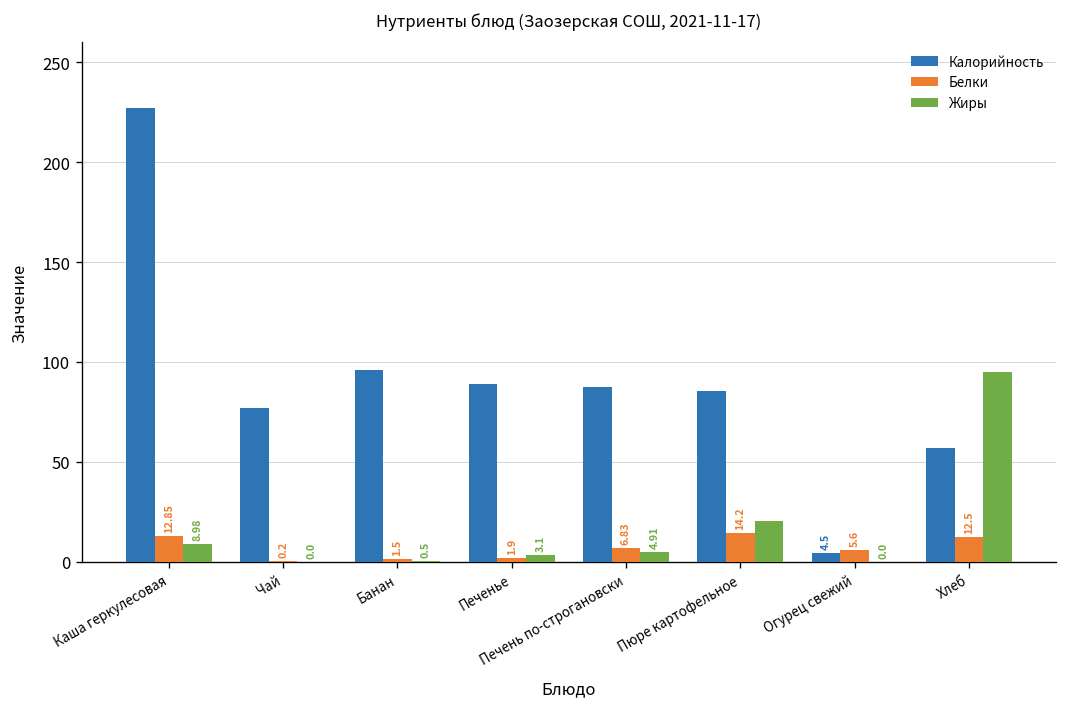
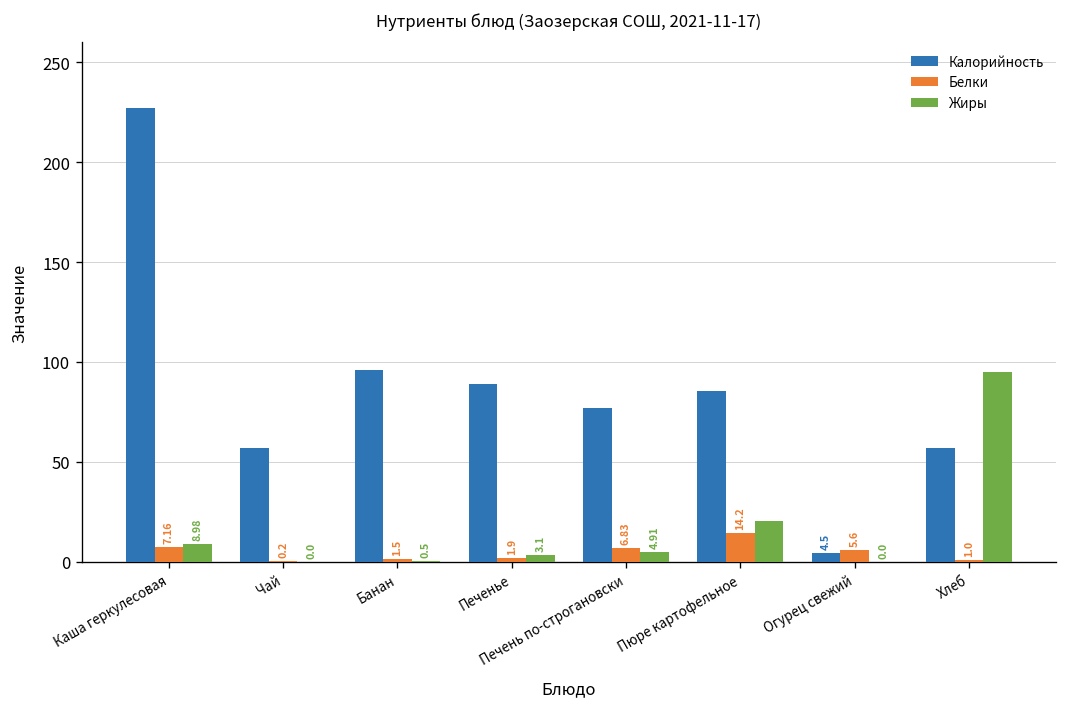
Белки, Каша геркулесовая: 12.85 -> 7.16
Калорийность, Чай: 77 -> 57
Калорийность, Печень по-строгановски: 87 -> 77
Белки, Хлеб: 12.5 -> 1.0
